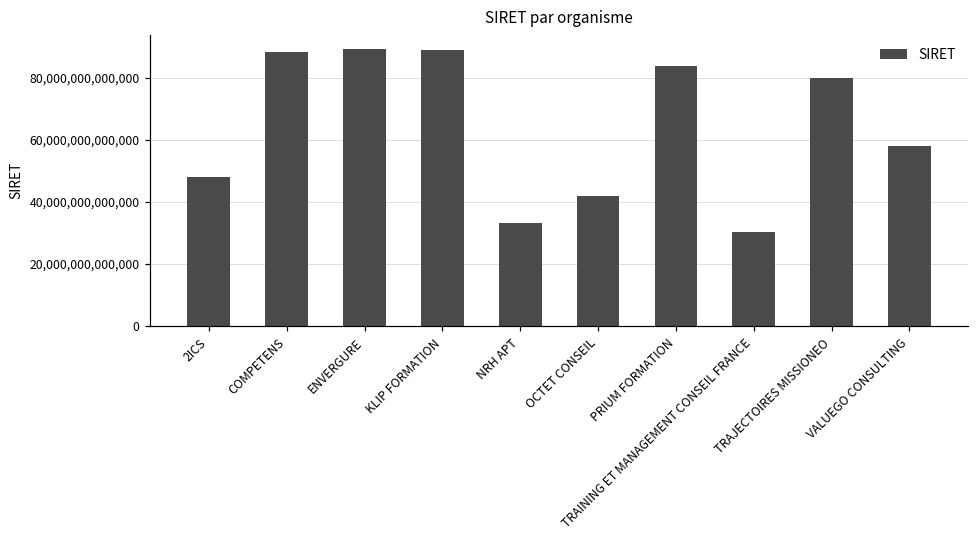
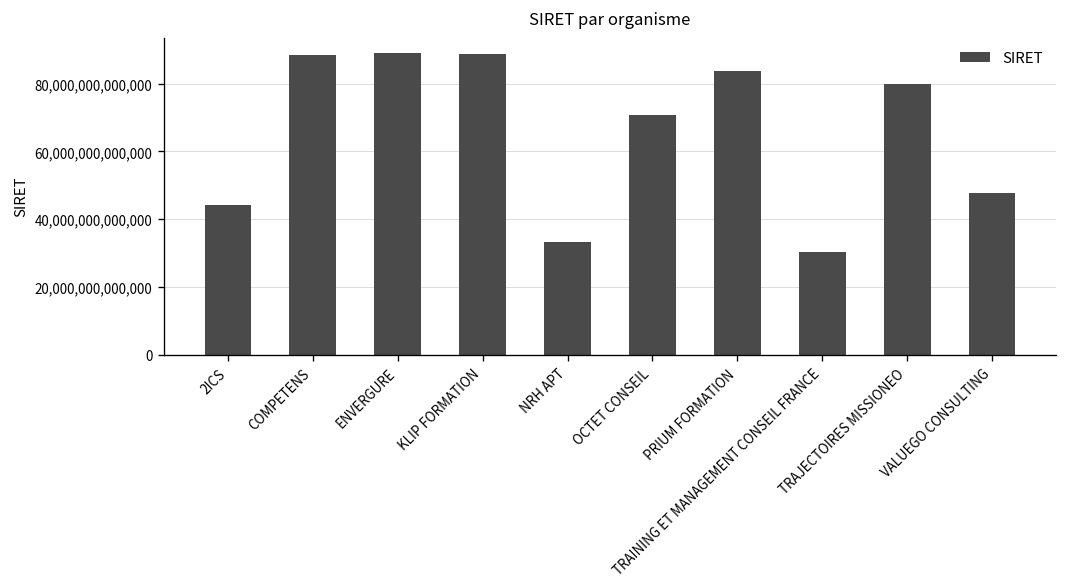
2ICS: 48,000,000,000,000 -> 44,000,000,000,000
OCTET CONSEIL: 42,000,000,000,000 -> 71,000,000,000,000
VALUEGO CONSULTING: 58,000,000,000,000 -> 48,000,000,000,000
